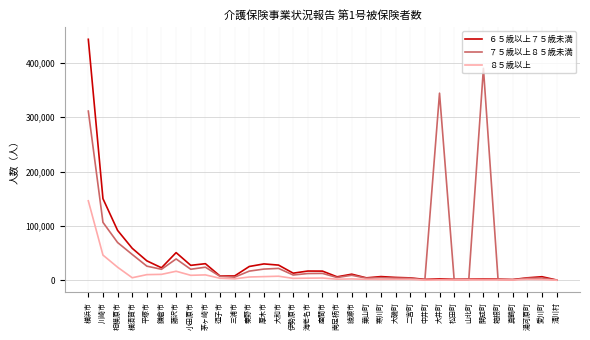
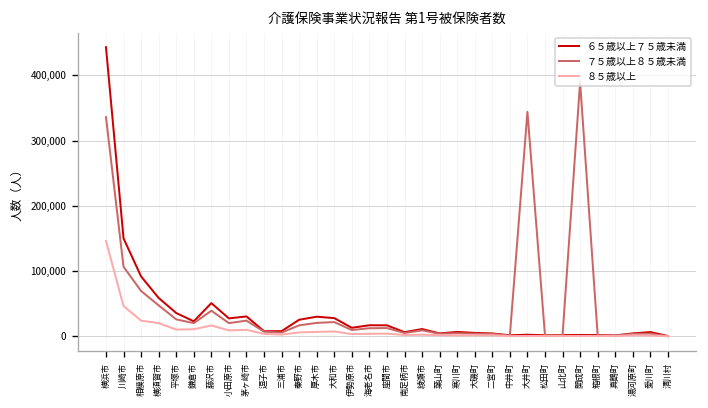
７５歳以上８５歳未満, 横浜市: 310,000 -> 340,000
８５歳以上, 横須賀市: 0 -> 20,000
